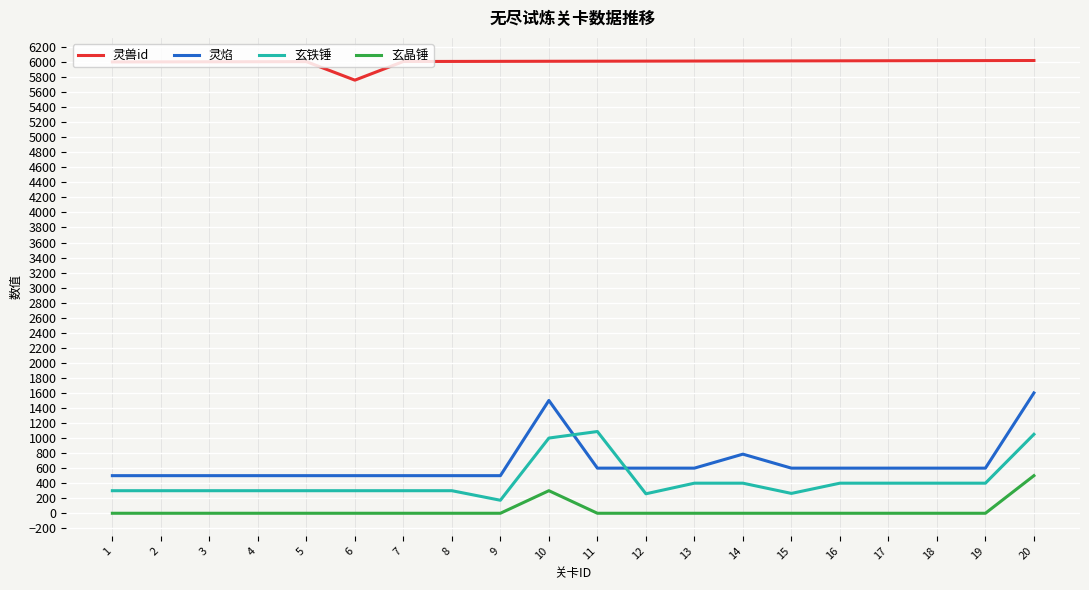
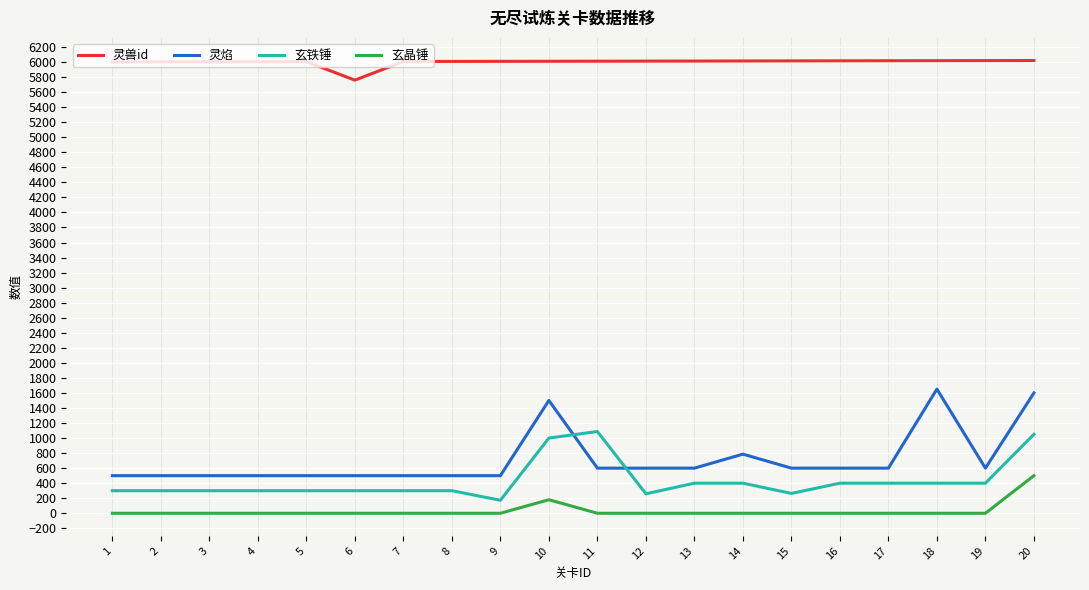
玄晶锤, 10: 300 -> 200
灵焰, 18: 600 -> 1700
